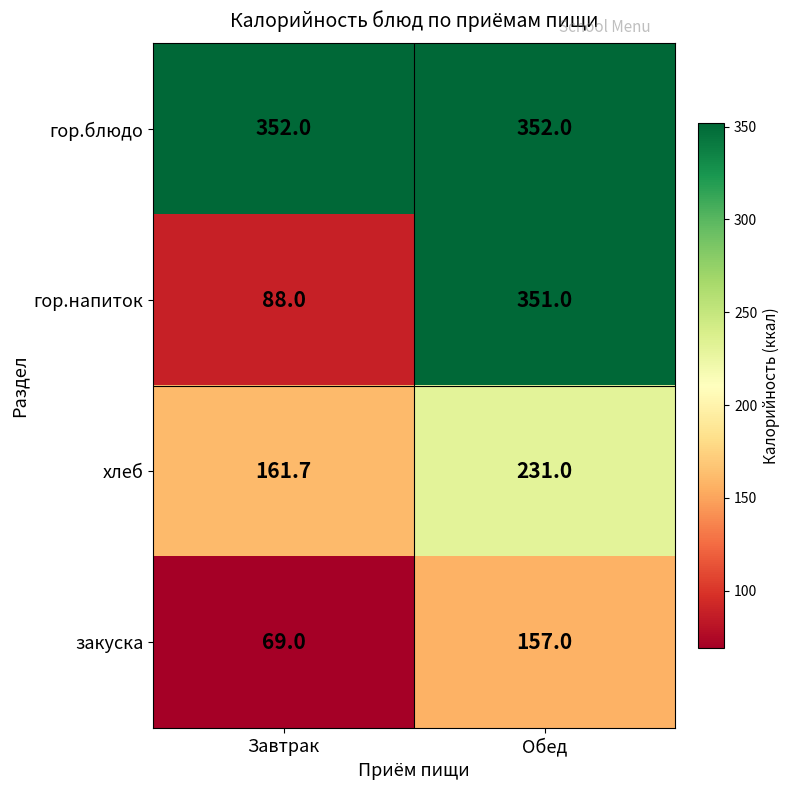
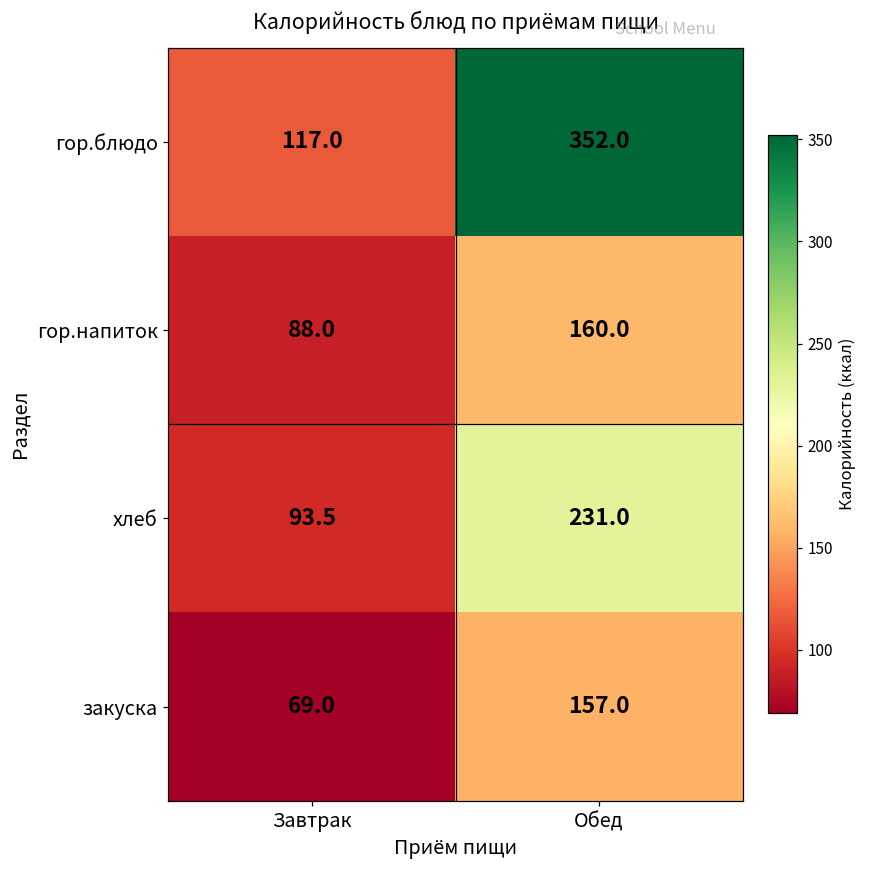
гор.блюдо, Завтрак: 352.0 -> 117.0
гор.напиток, Обед: 351.0 -> 160.0
хлеб, Завтрак: 161.7 -> 93.5
